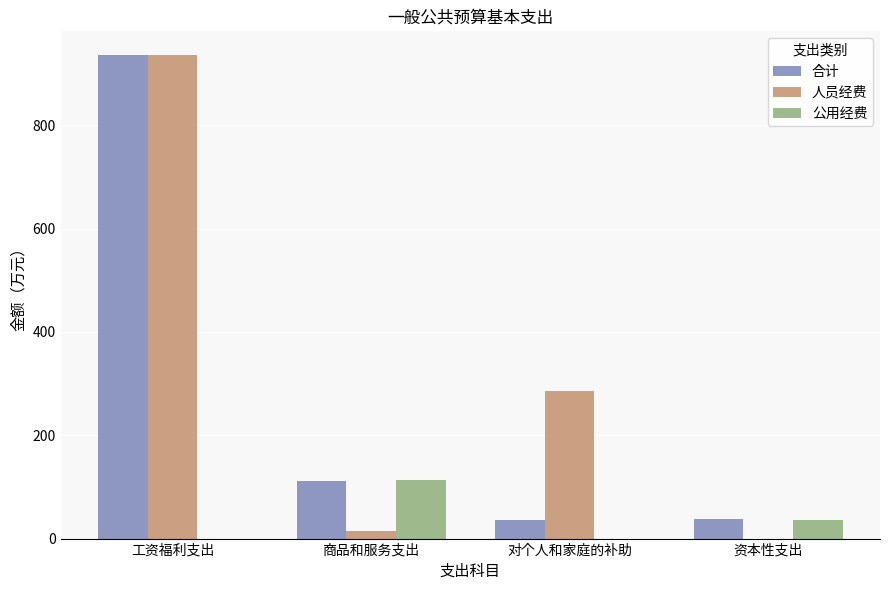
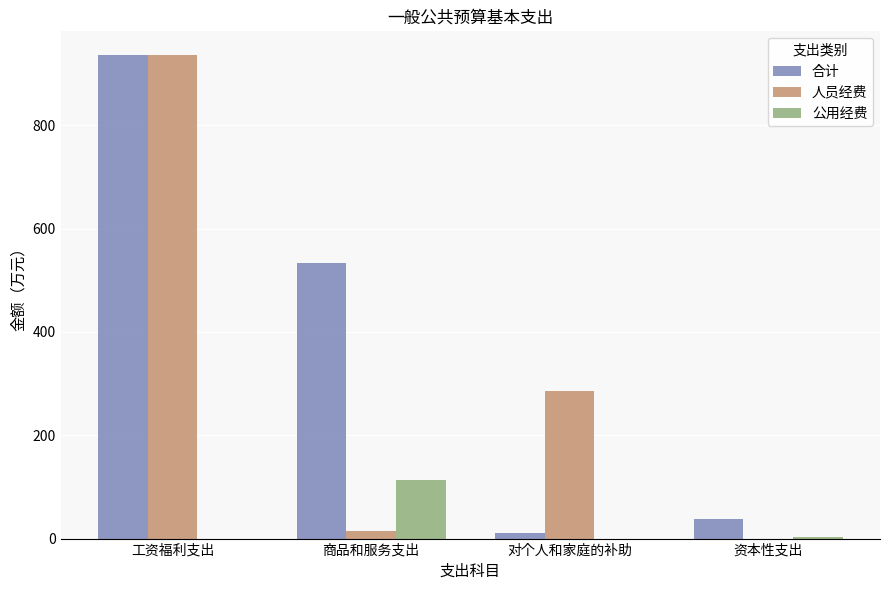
合计, 商品和服务支出: 110 -> 530
合计, 对个人和家庭的补助: 40 -> 10
公用经费, 资本性支出: 40 -> 0
